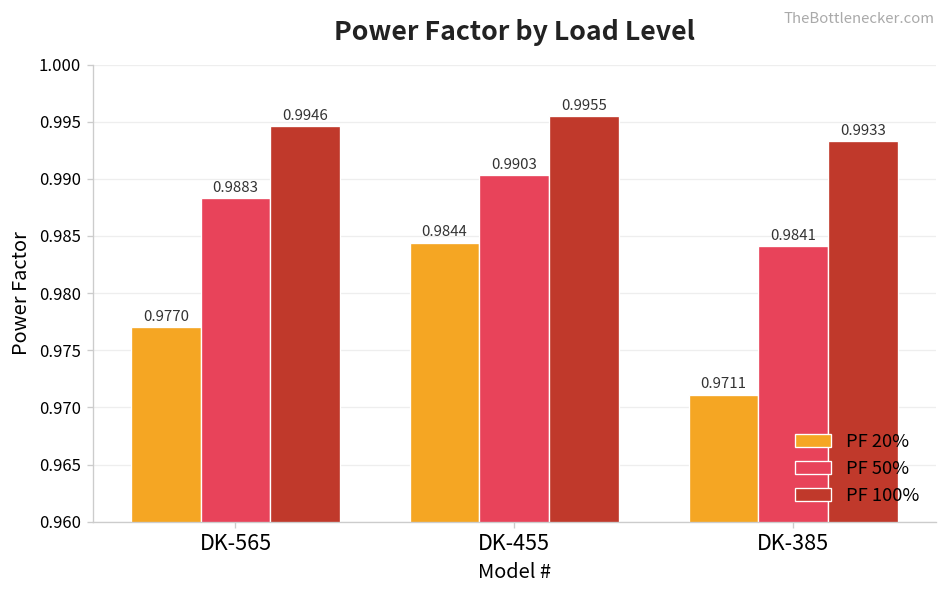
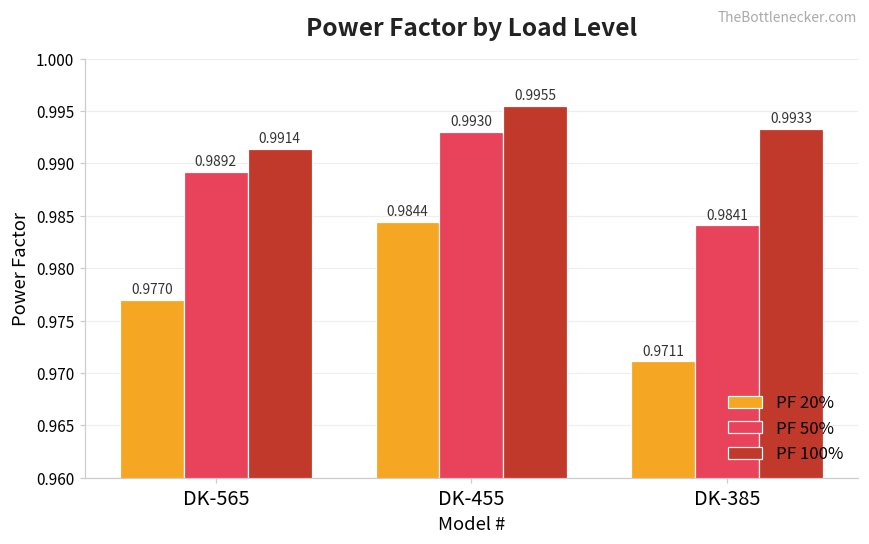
PF 50%, DK-565: 0.9883 -> 0.9892
PF 100%, DK-565: 0.9946 -> 0.9914
PF 50%, DK-455: 0.9903 -> 0.9930
